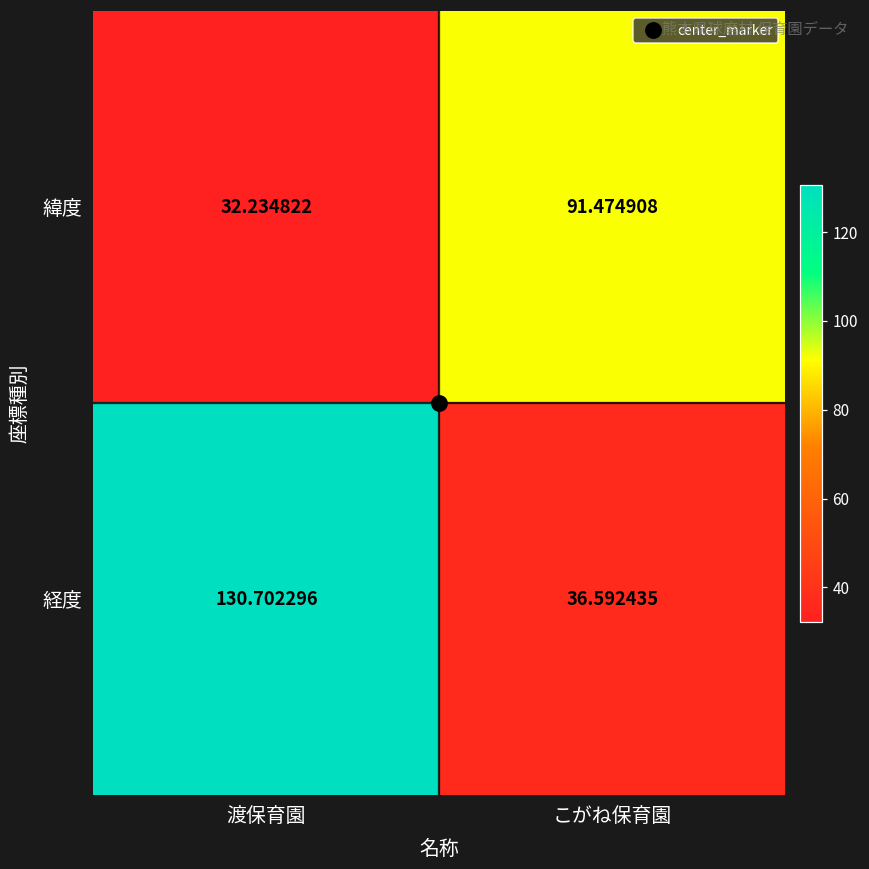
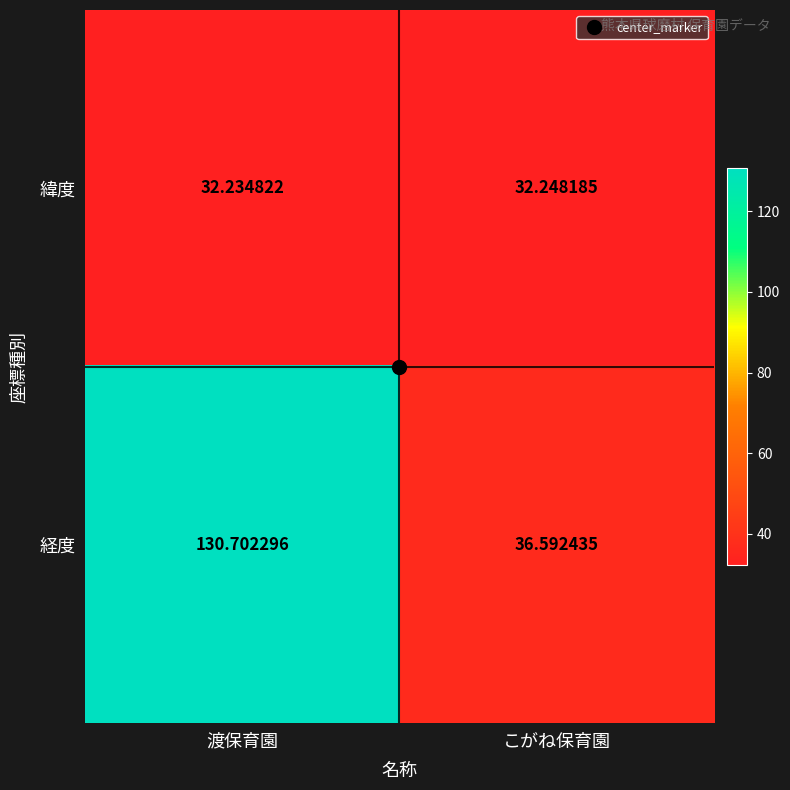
緯度, こがね保育園: 91.474908 -> 32.248185
